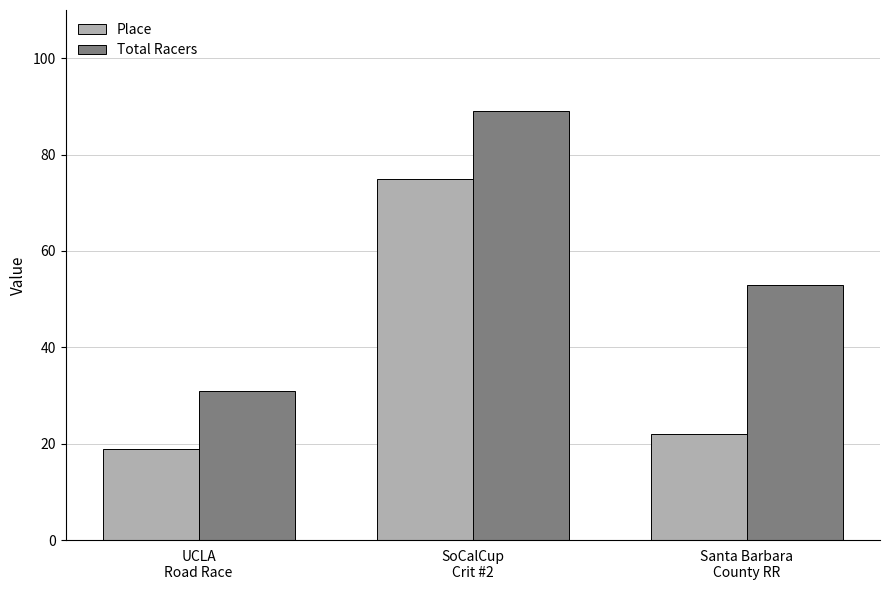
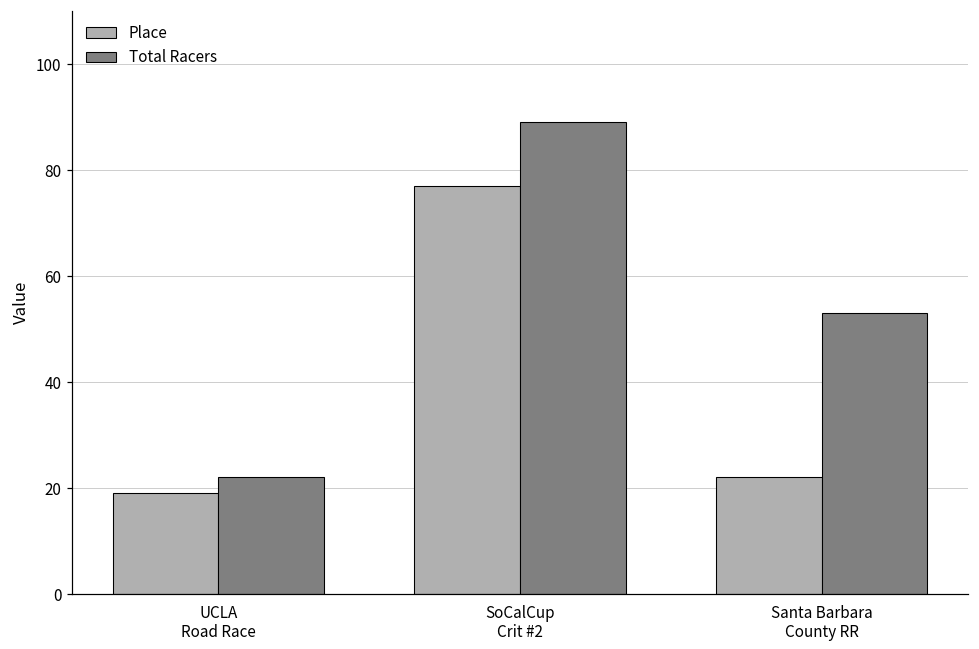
Total Racers, UCLA Road Race: 31 -> 22
Place, SoCalCup Crit #2: 75 -> 77
